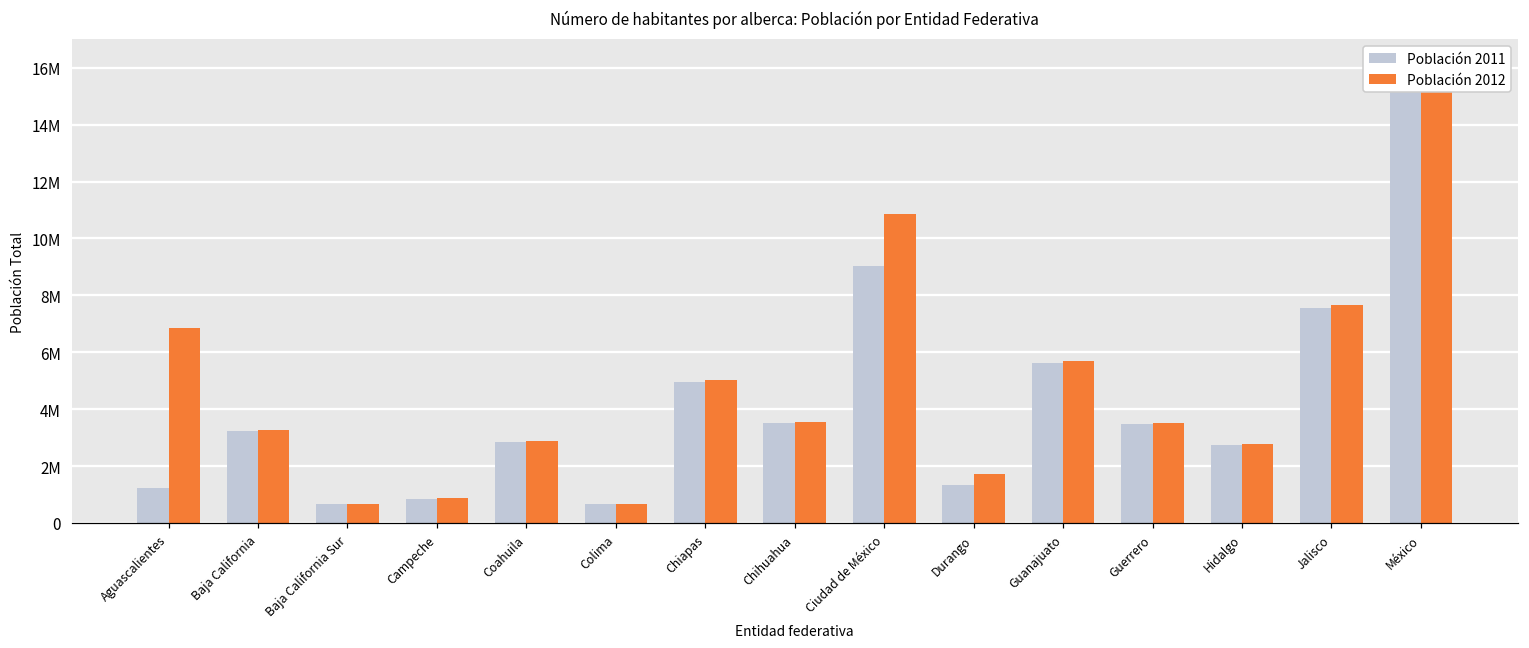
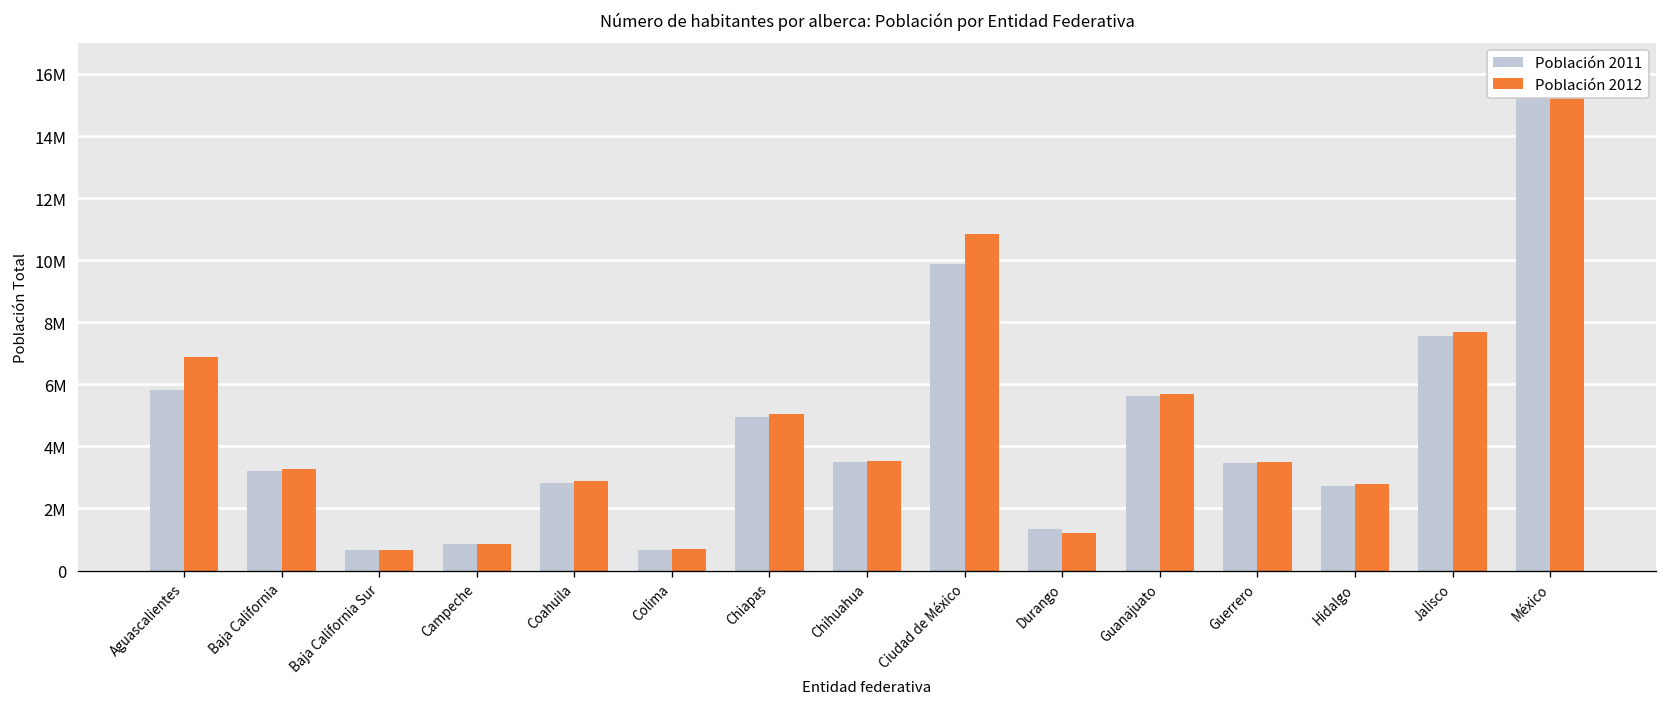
Población 2011, Aguascalientes: 1200000 -> 5800000
Población 2011, Ciudad de México: 9000000 -> 9900000
Población 2012, Durango: 1700000 -> 1200000
